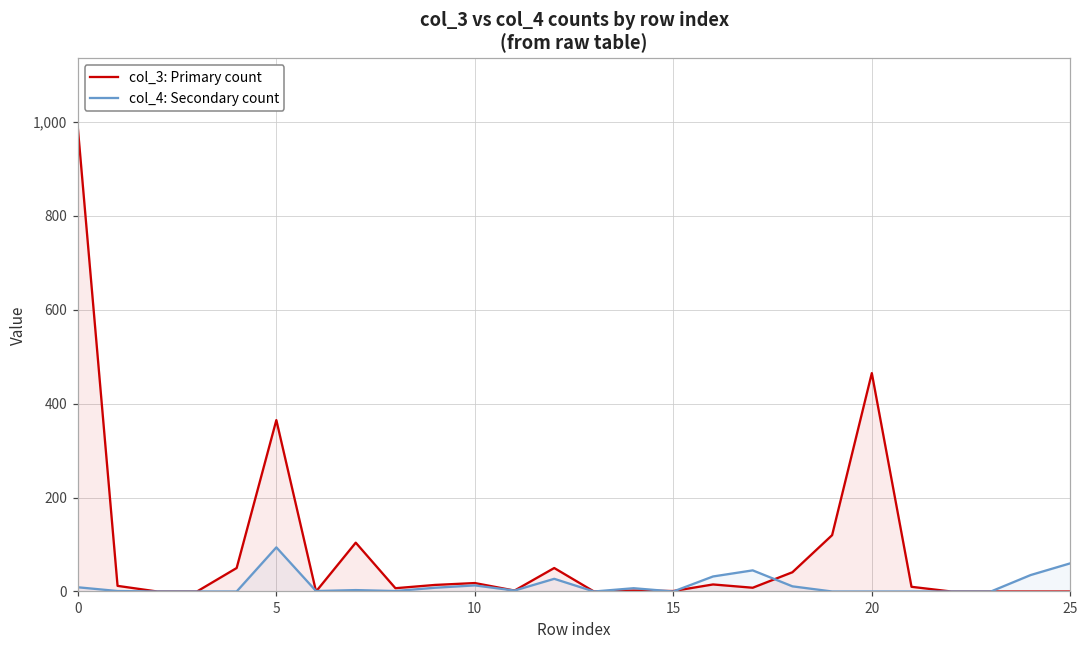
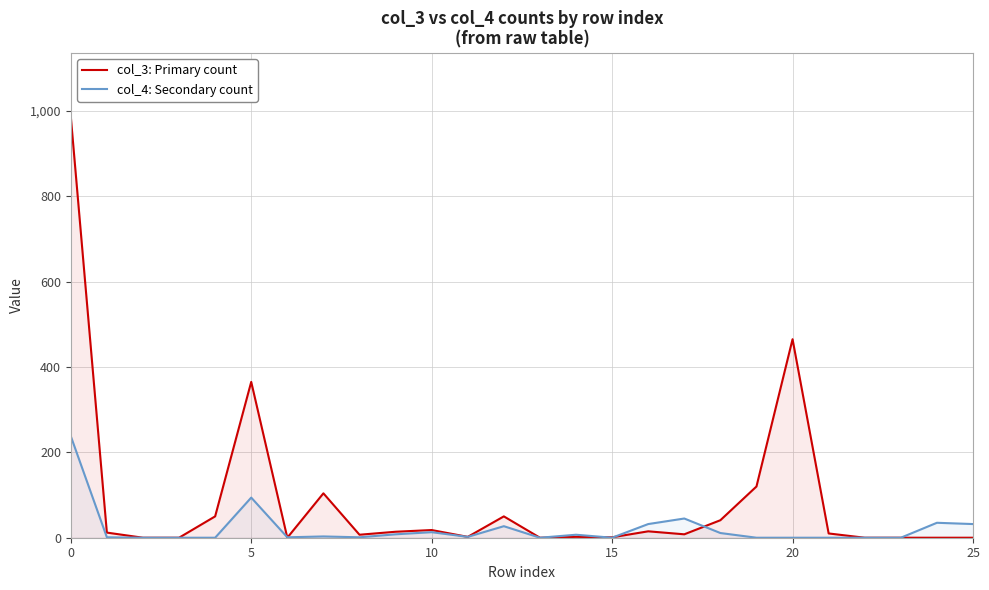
col_4: Secondary count, 0: 10 -> 240
col_4: Secondary count, 25: 60 -> 30
